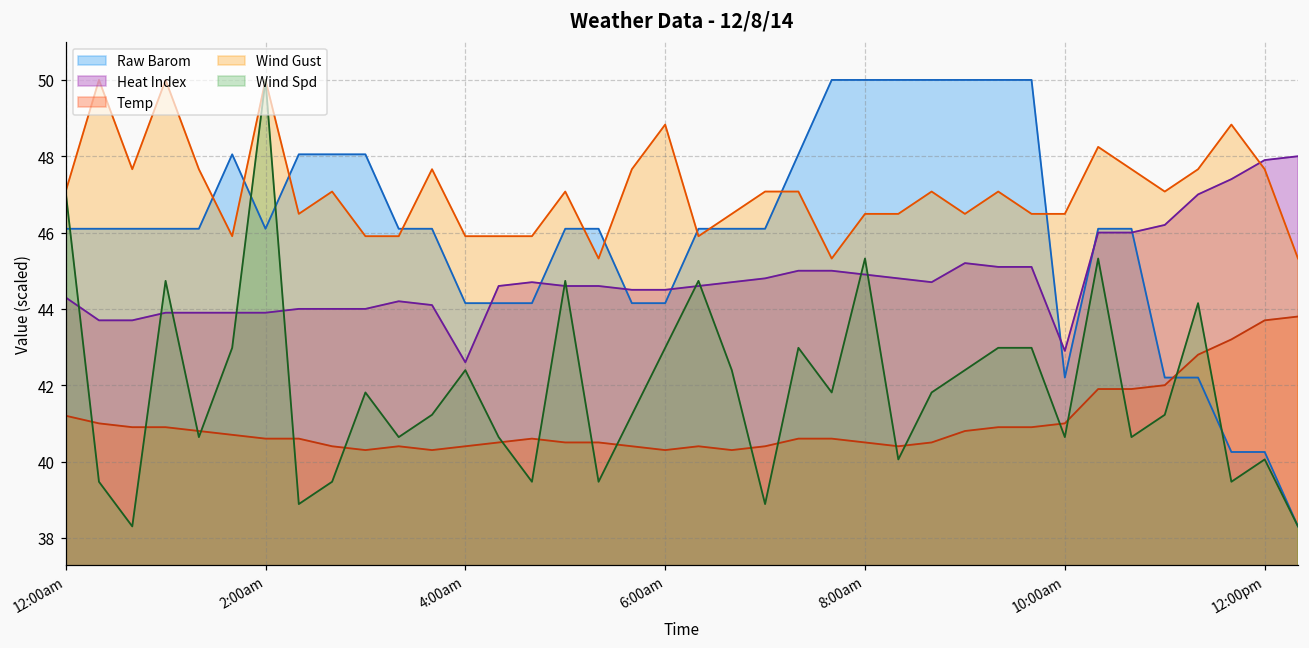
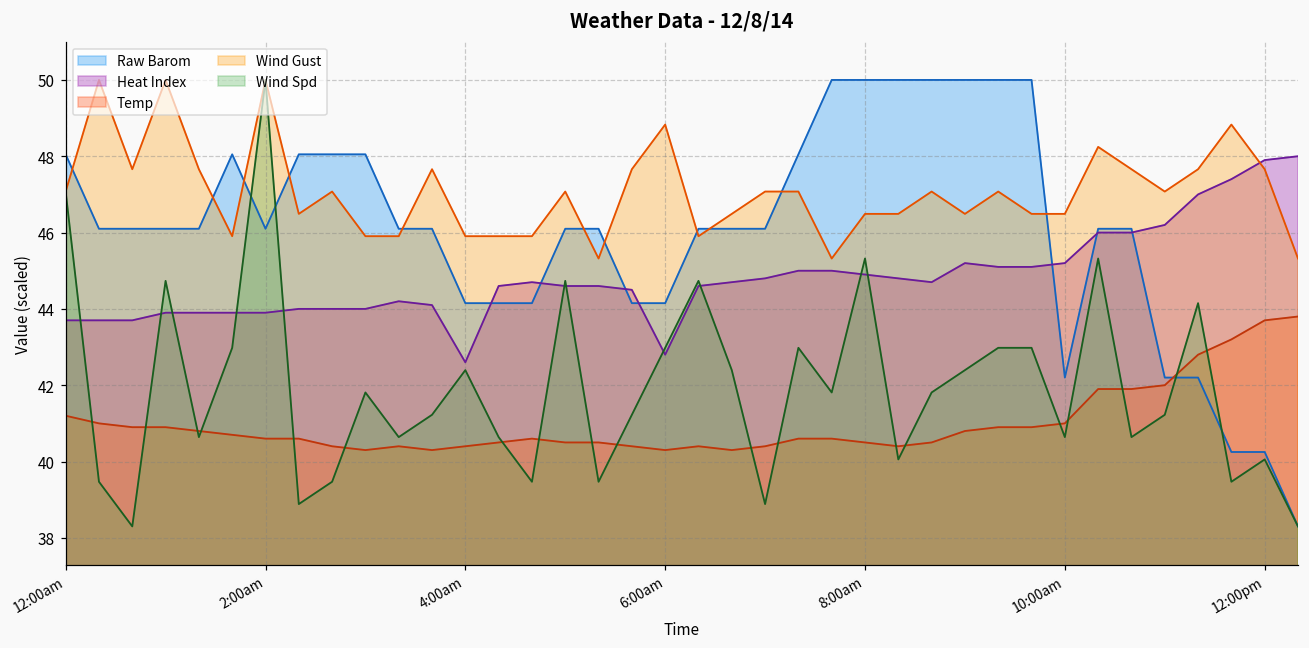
Raw Barom, 12:00am: 46.1 -> 48.1
Heat Index, 12:00am: 44.3 -> 43.7
Heat Index, 6:00am: 44.5 -> 42.8
Heat Index, 10:00am: 42.9 -> 45.2
